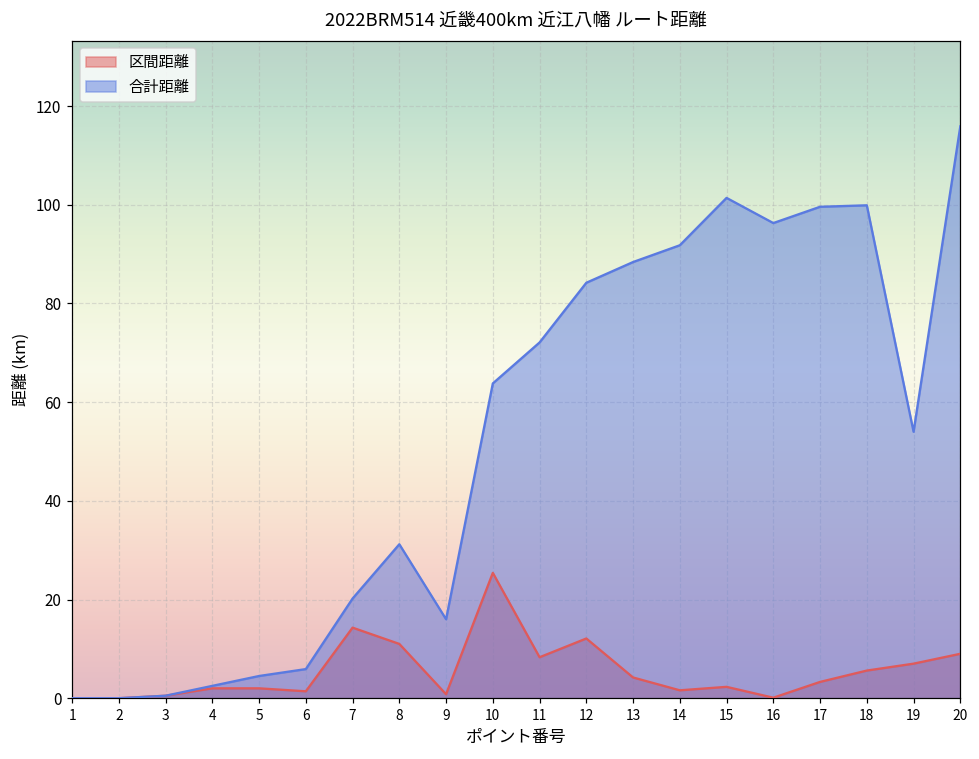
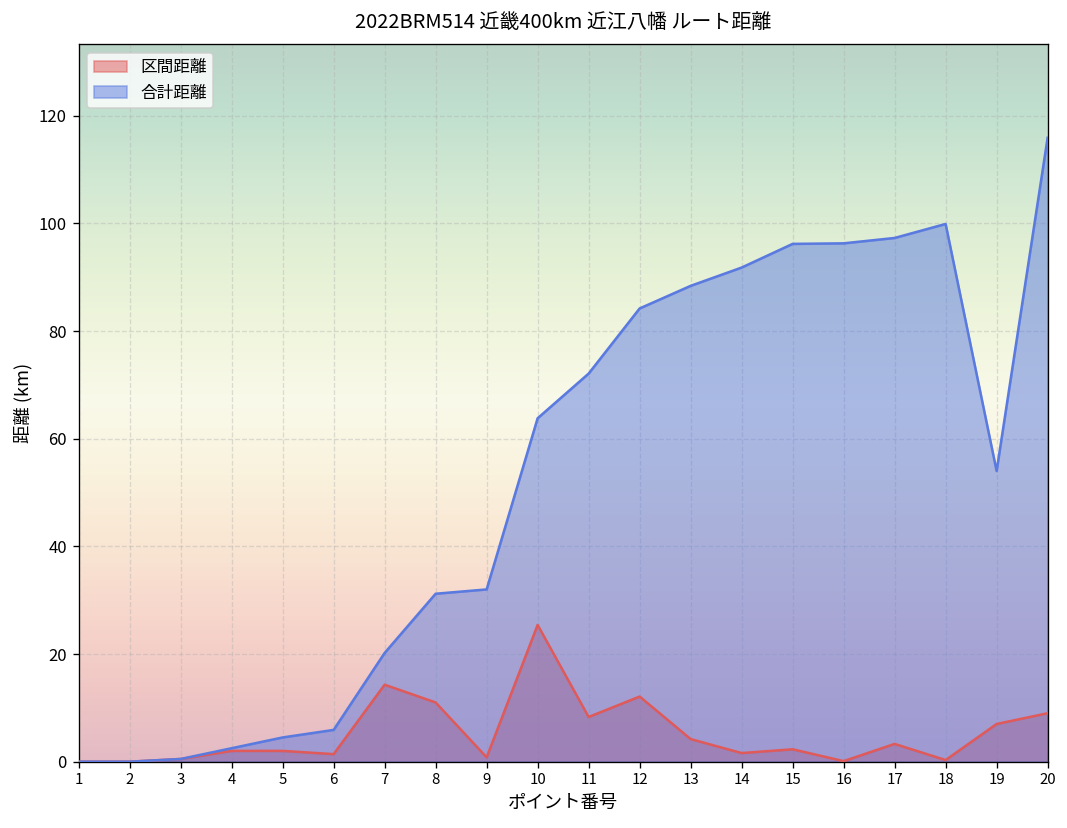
合計距離, 9: 16 -> 32
合計距離, 15: 101 -> 96
合計距離, 17: 100 -> 97
区間距離, 18: 6 -> 0
